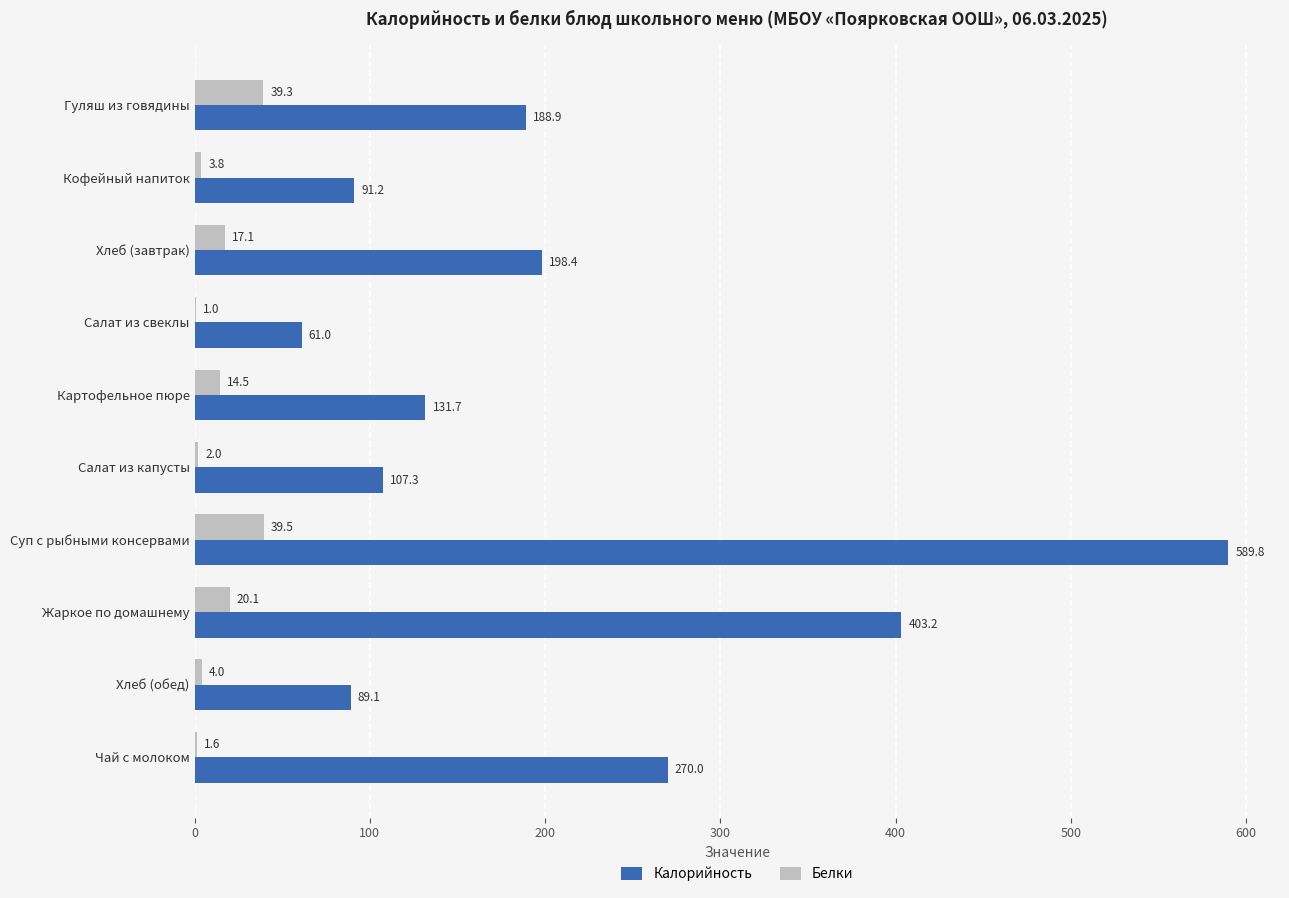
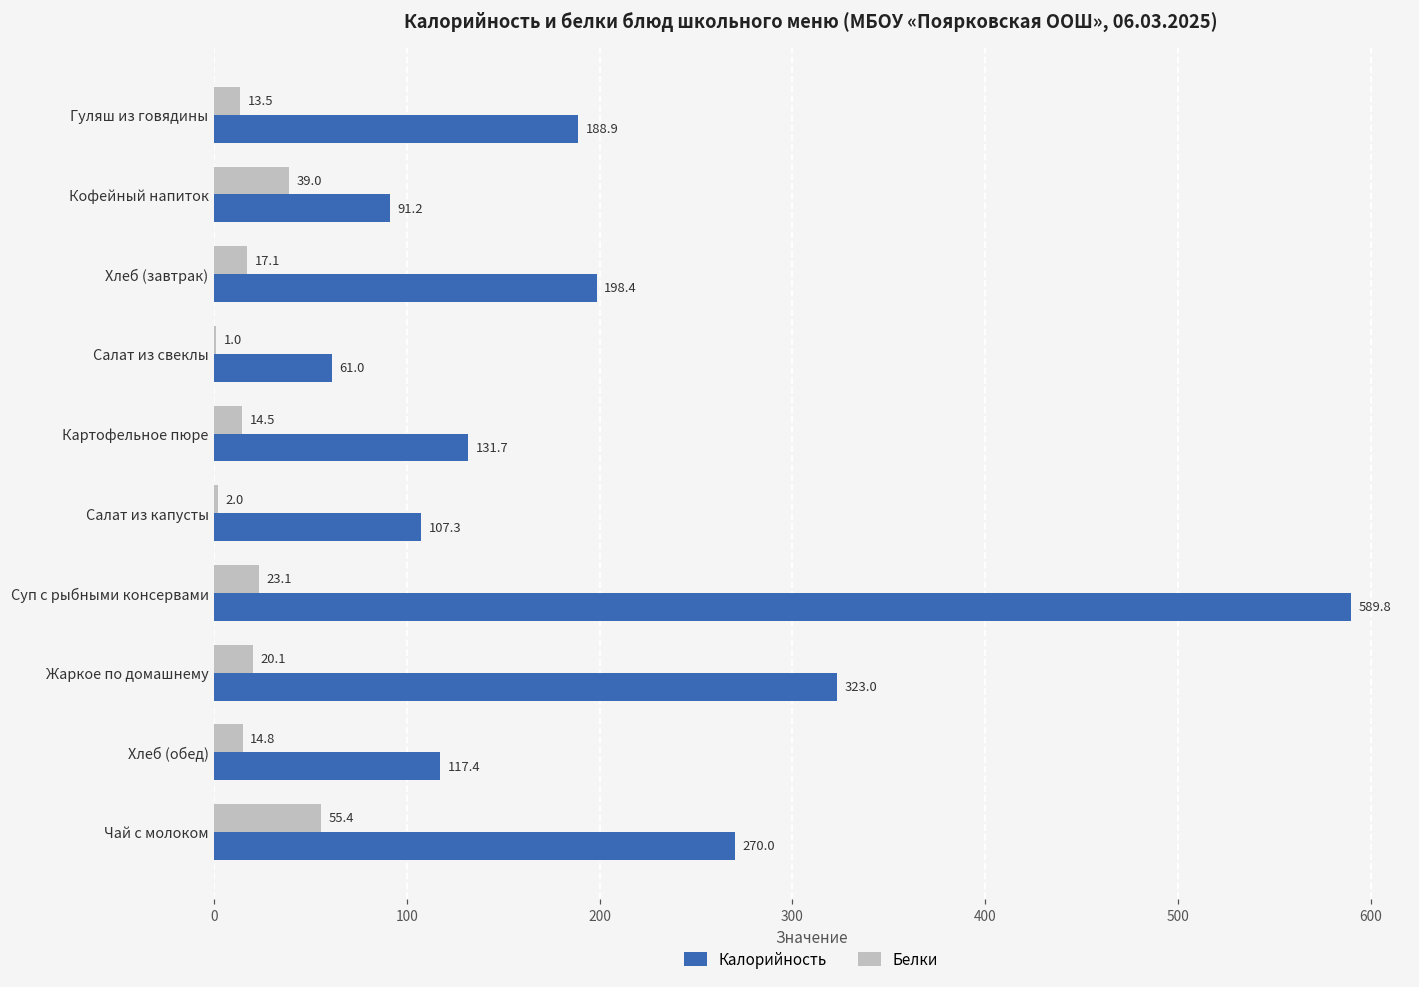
Белки, Гуляш из говядины: 39.3 -> 13.5
Белки, Кофейный напиток: 3.8 -> 39.0
Белки, Суп с рыбными консервами: 39.5 -> 23.1
Калорийность, Жаркое по домашнему: 403.2 -> 323.0
Белки, Хлеб (обед): 4.0 -> 14.8
Калорийность, Хлеб (обед): 89.1 -> 117.4
Белки, Чай с молоком: 1.6 -> 55.4
